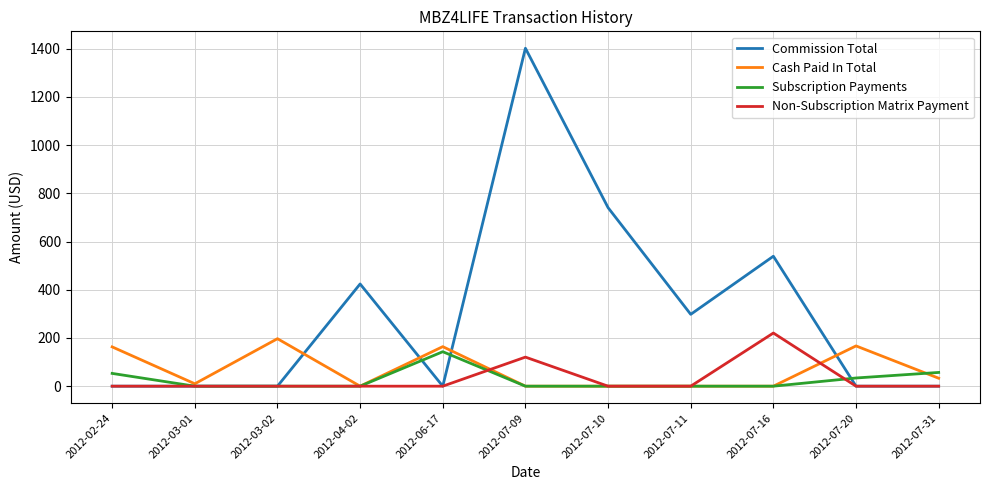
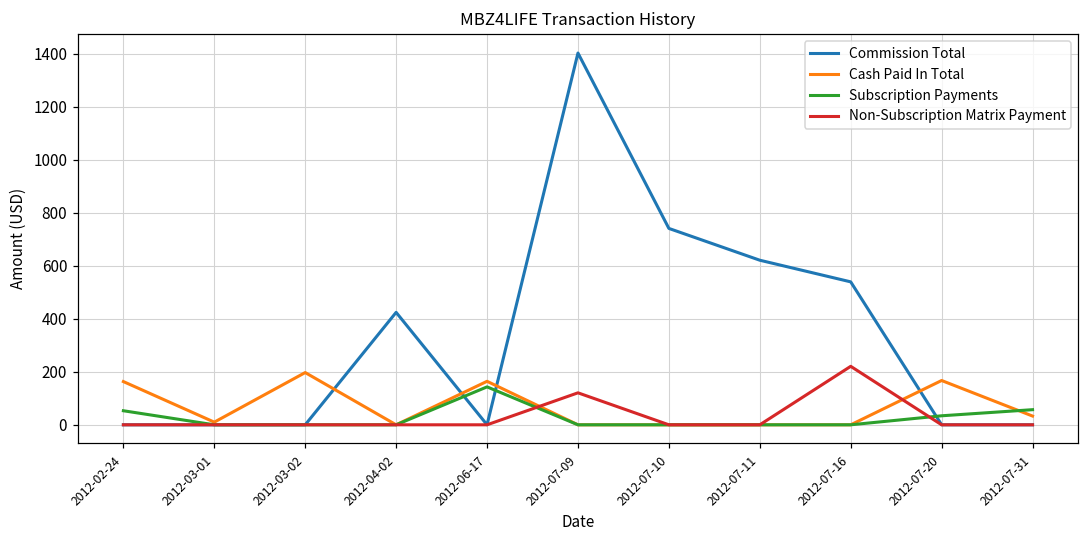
Commission Total, 2012-07-11: 300 -> 620
